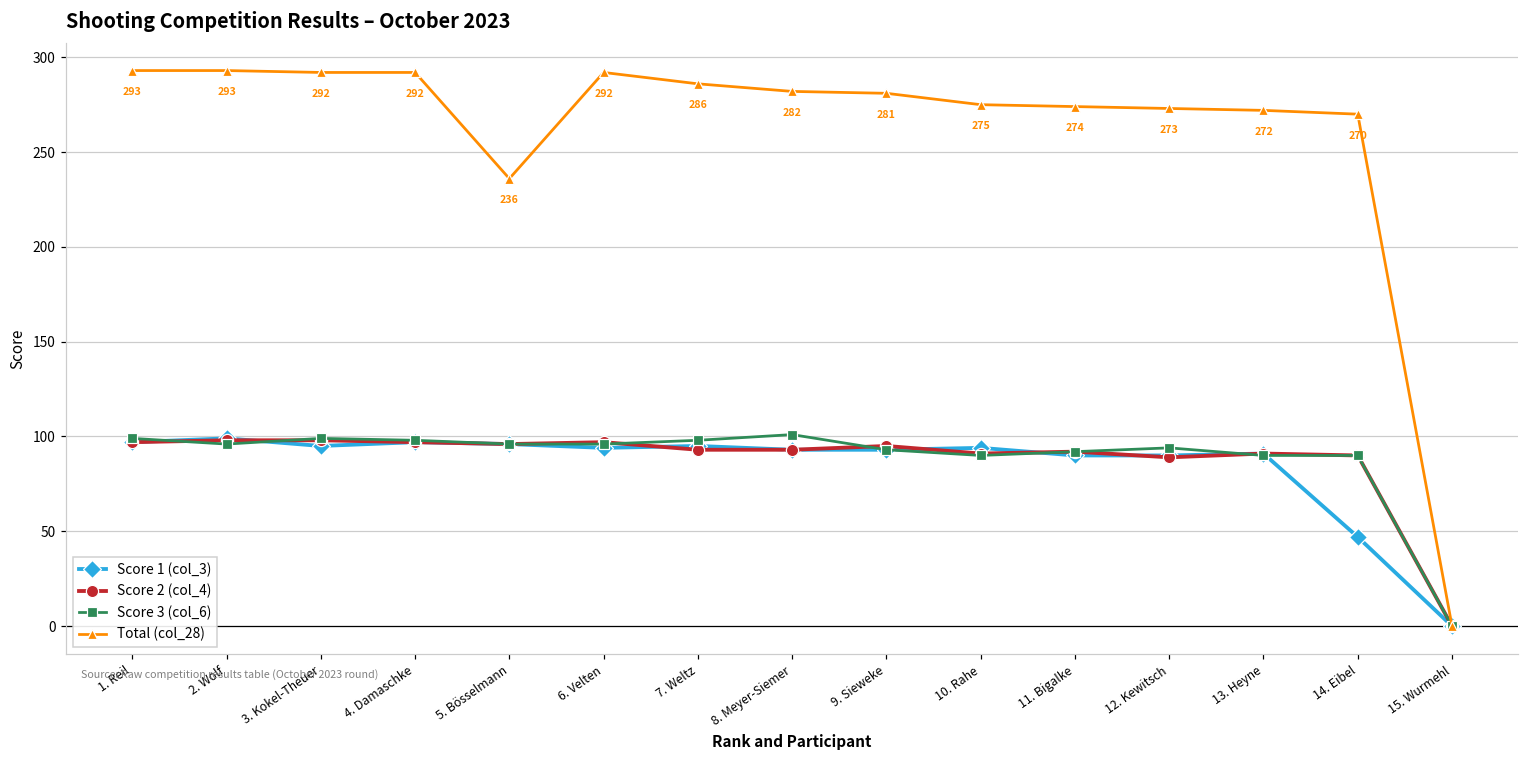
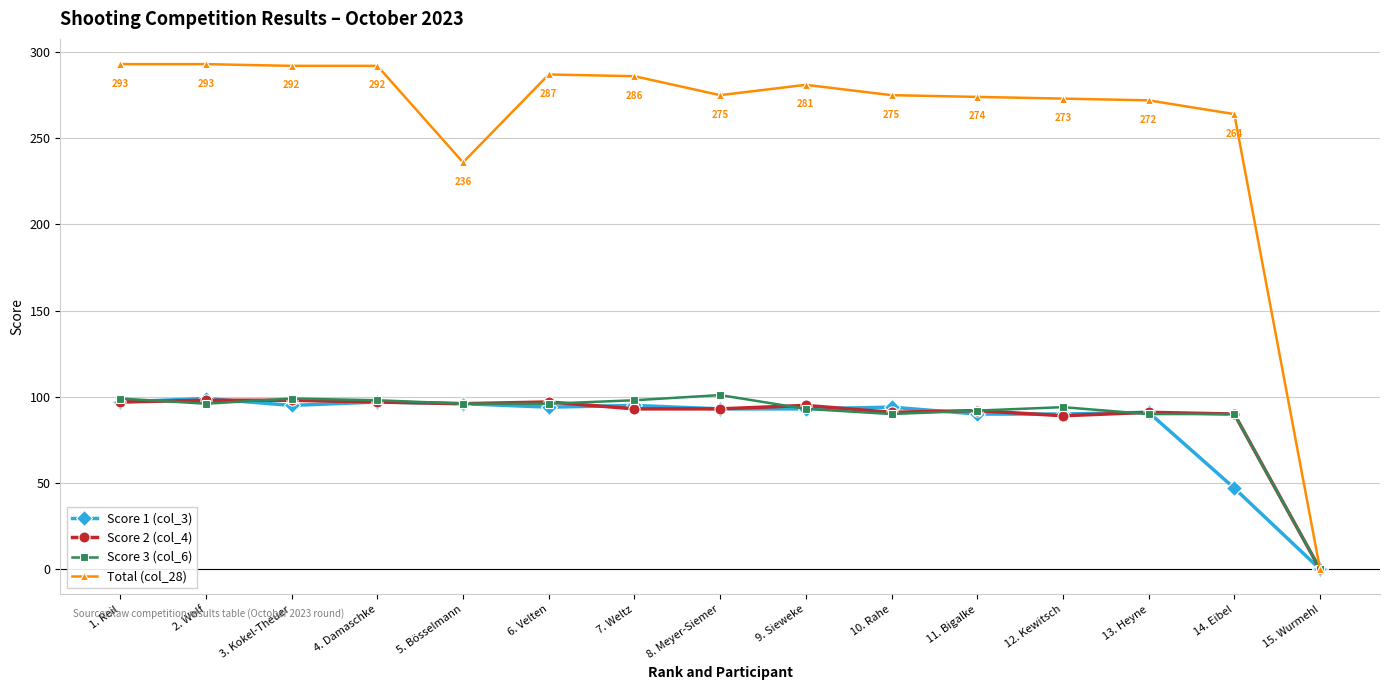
Total (col_28), 6. Velten: 292 -> 287
Total (col_28), 8. Meyer-Siemer: 282 -> 275
Total (col_28), 14. Eibel: 270 -> 264
